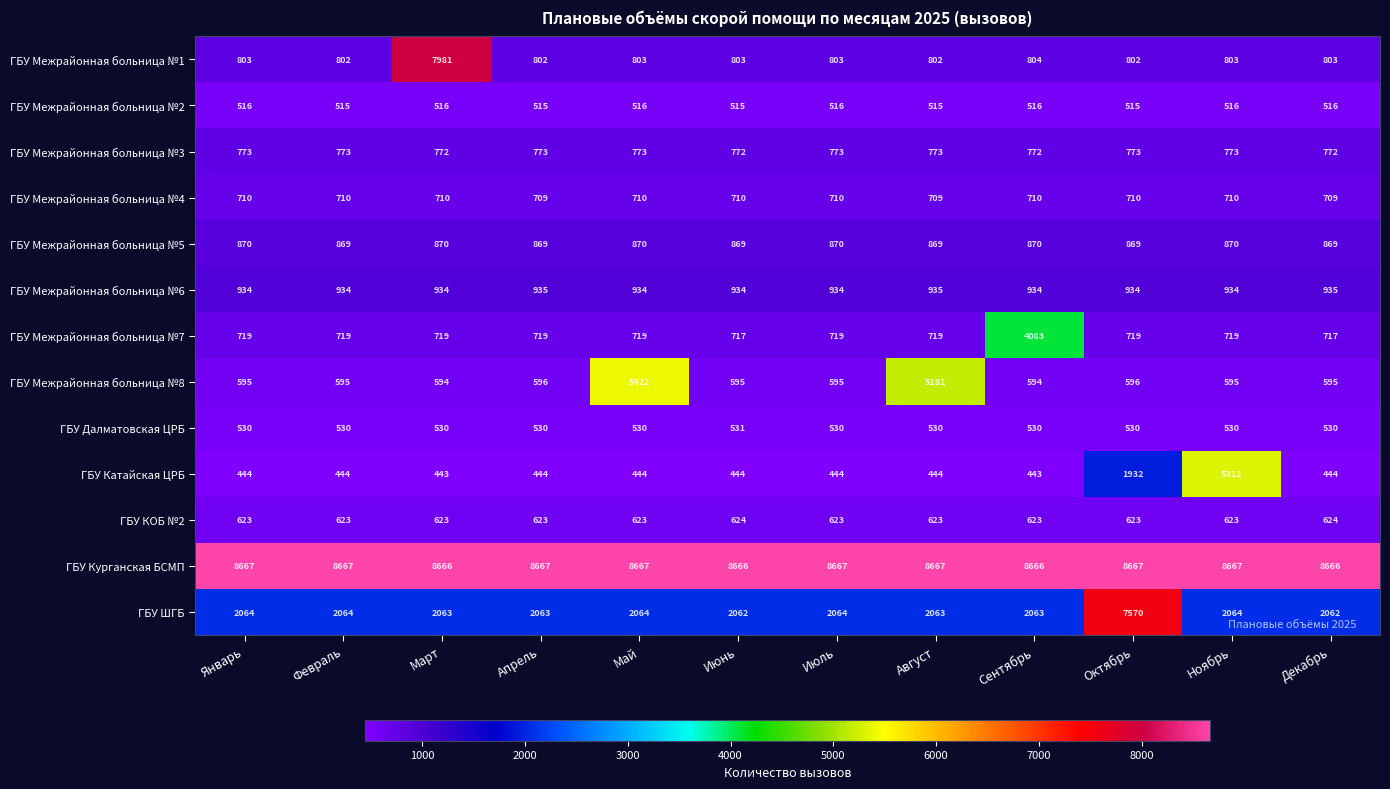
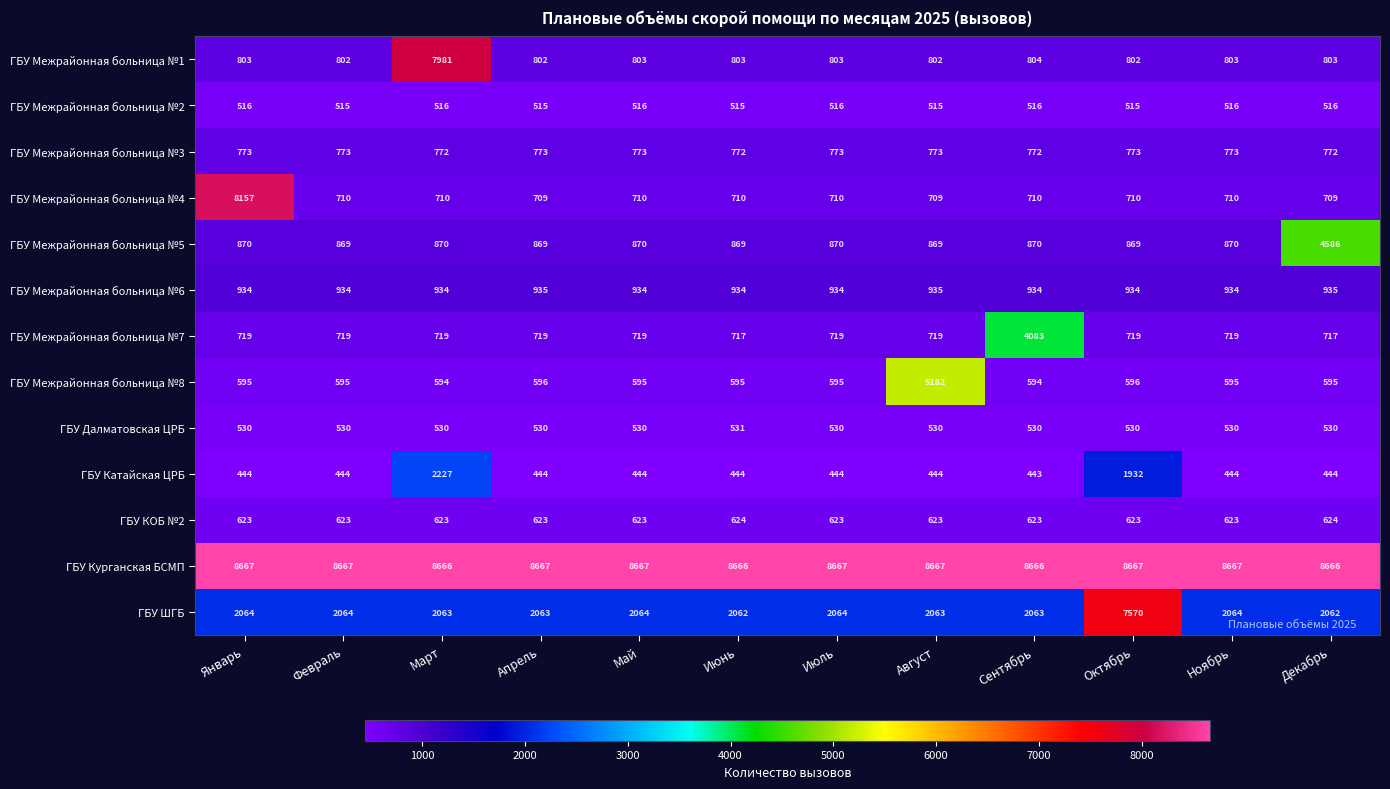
ГБУ Межрайонная больница №4, Январь: 710 -> 8157
ГБУ Межрайонная больница №5, Декабрь: 869 -> 4586
ГБУ Межрайонная больница №8, Май: 5422 -> 595
ГБУ Катайская ЦРБ, Март: 443 -> 2227
ГБУ Катайская ЦРБ, Ноябрь: 5312 -> 444
